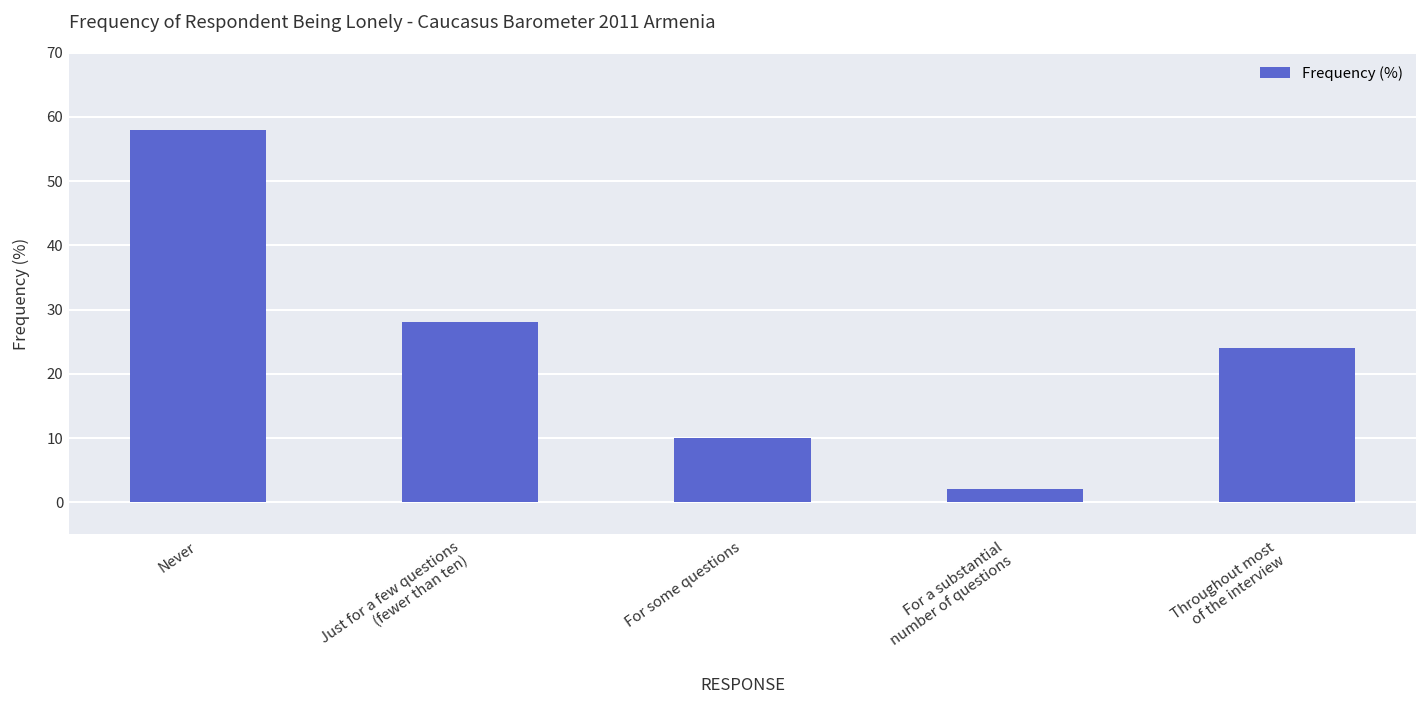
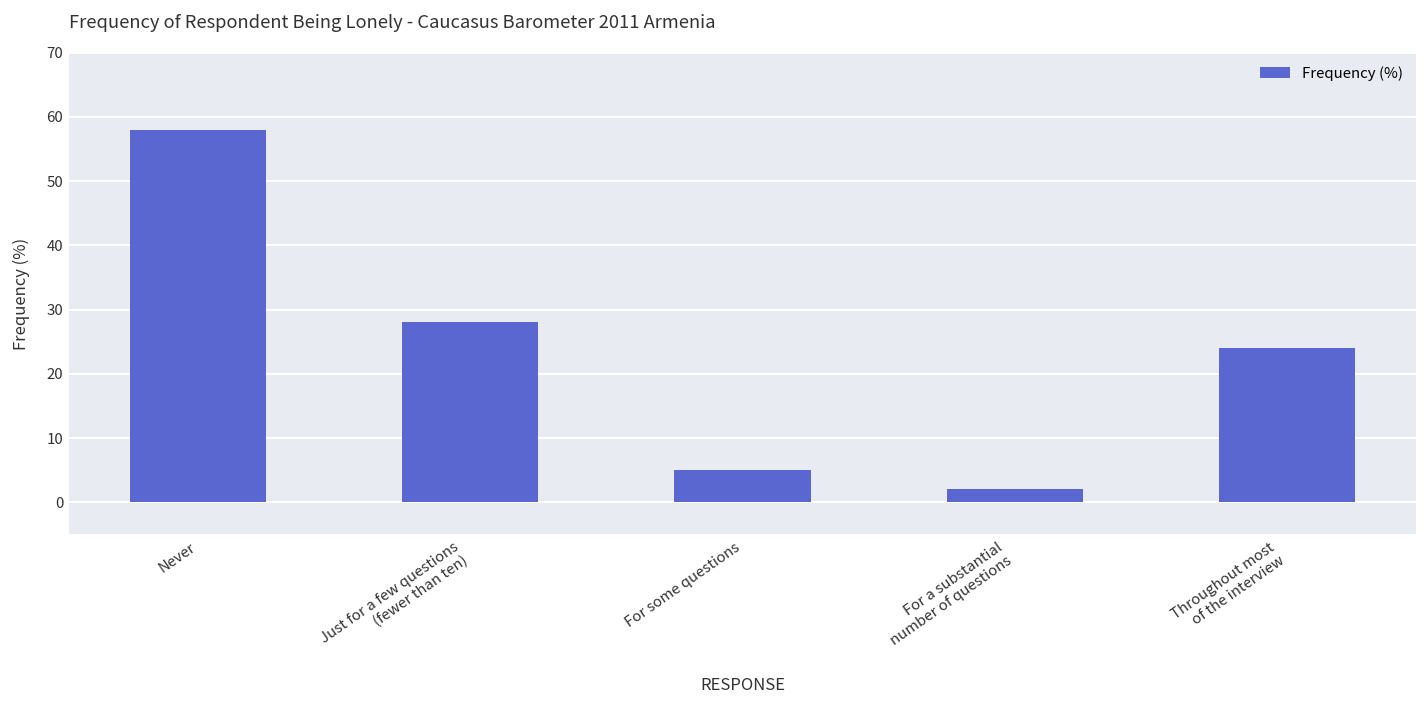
For some questions: 10 -> 5
